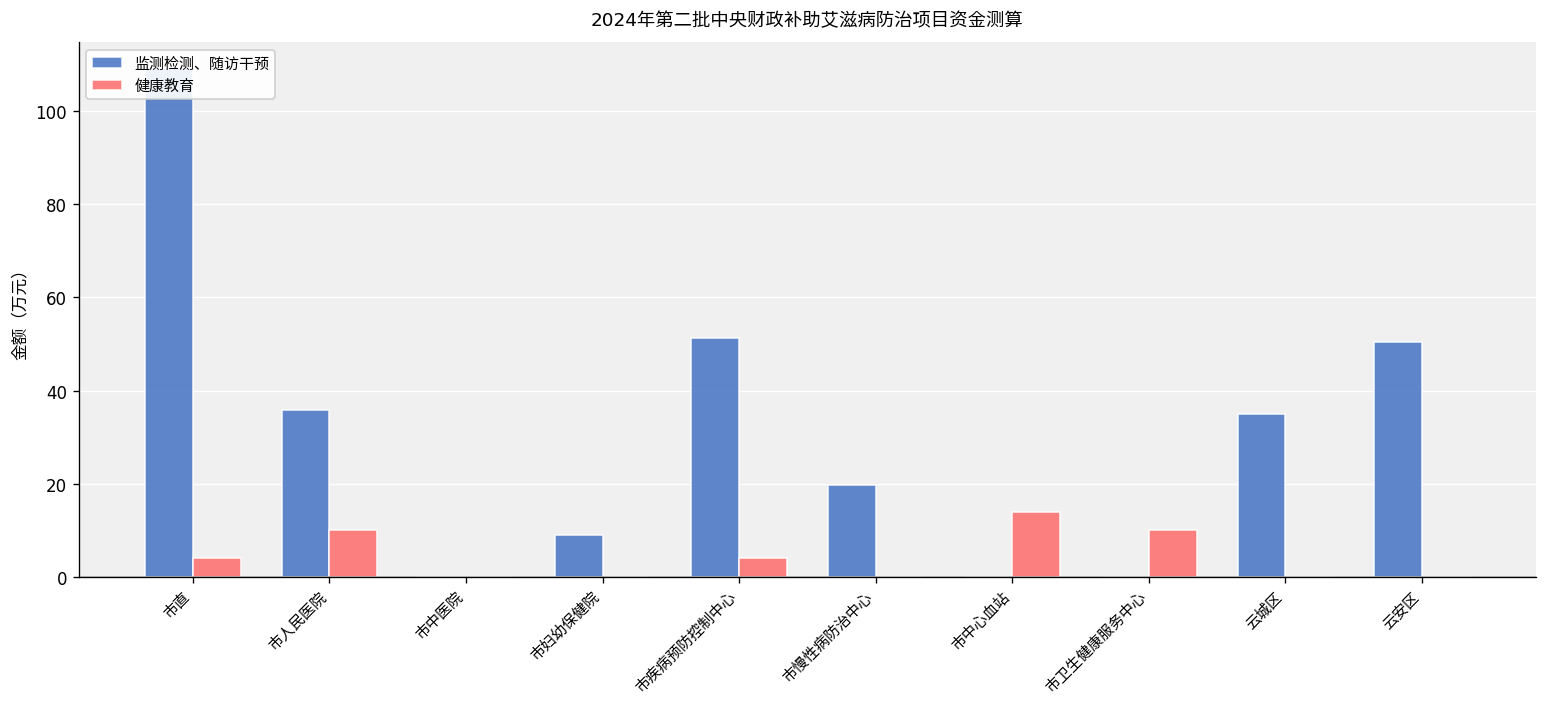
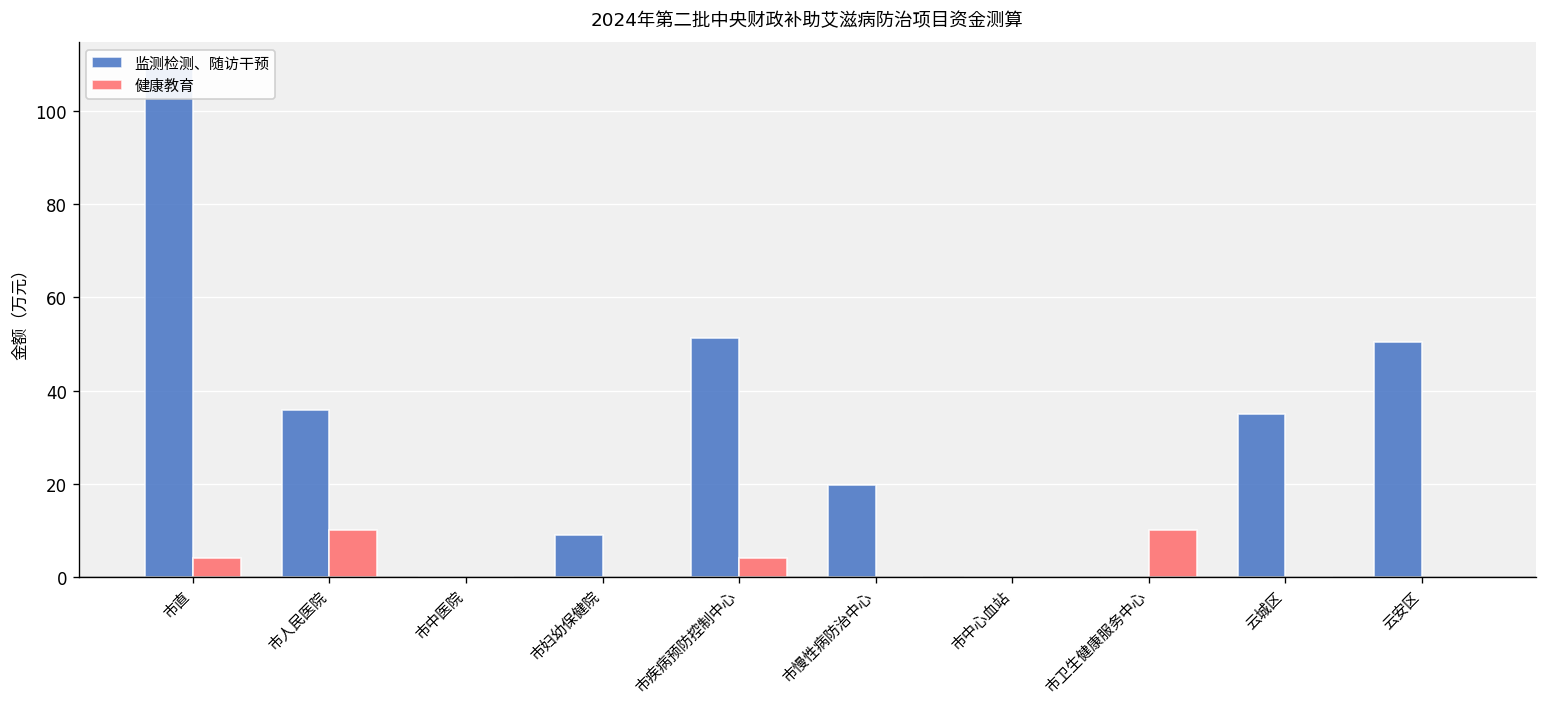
健康教育, 市中心血站: 14 -> 0
